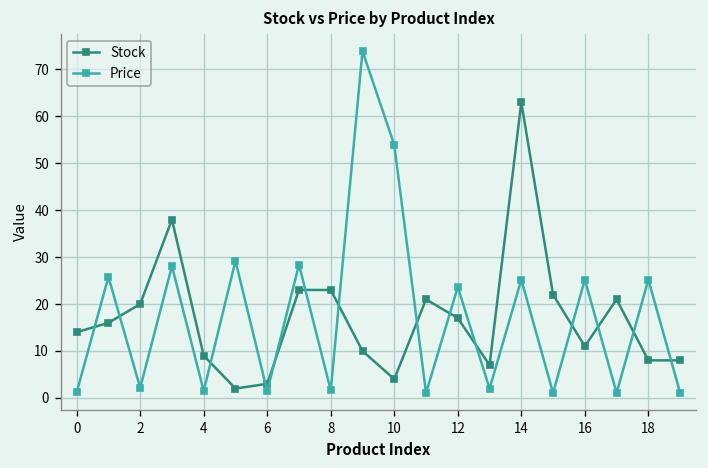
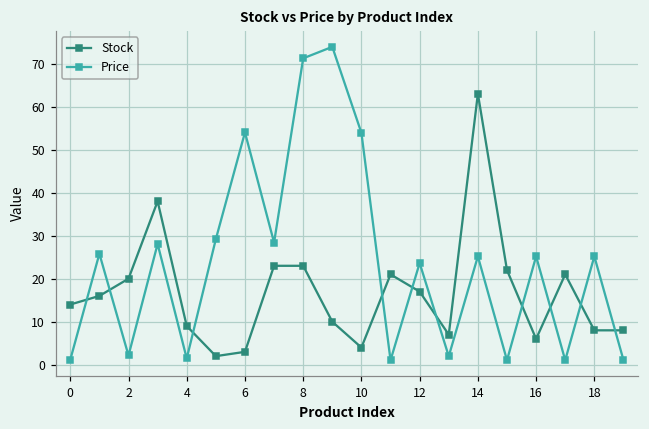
Price, 6: 1 -> 54
Price, 8: 2 -> 71
Stock, 16: 11 -> 6
